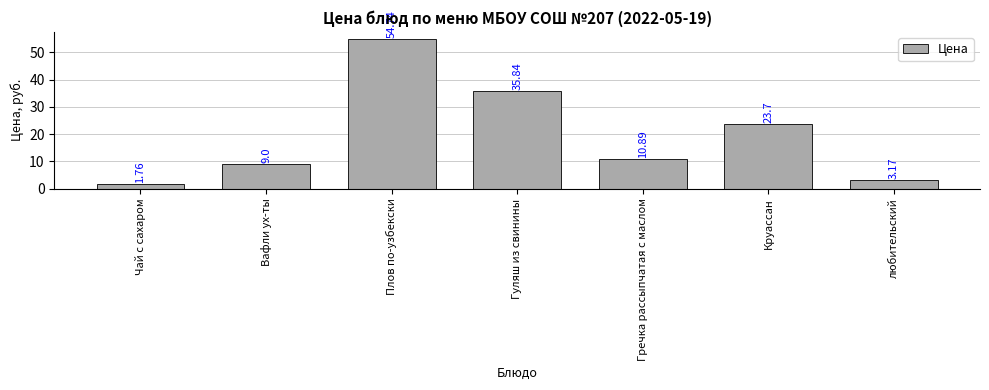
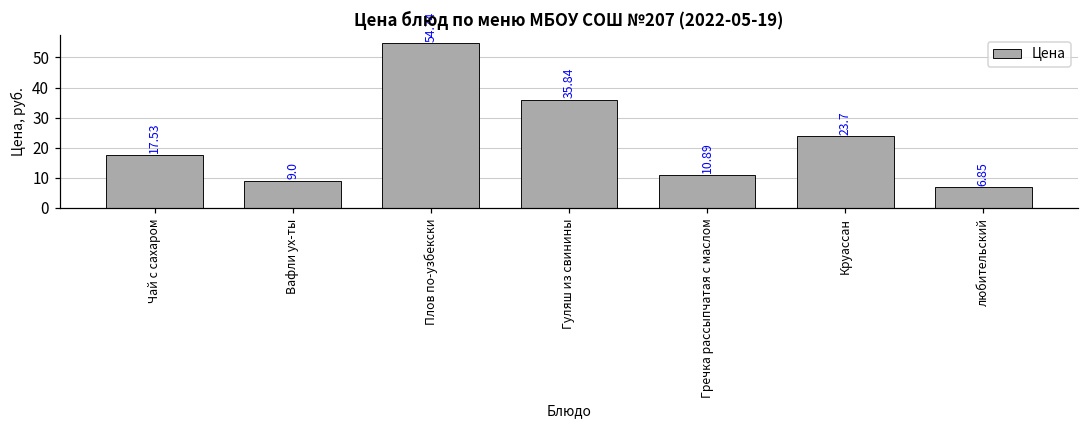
Чай с сахаром: 1.76 -> 17.53
любительский: 3.17 -> 6.85
